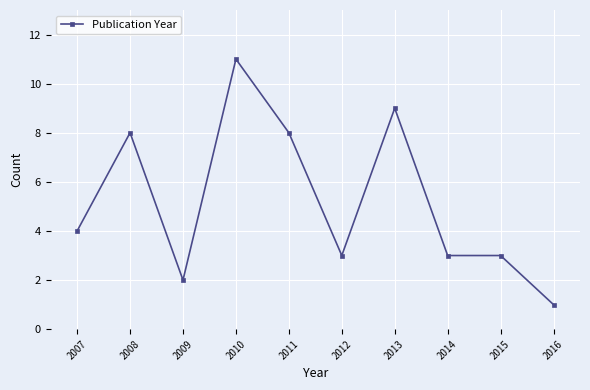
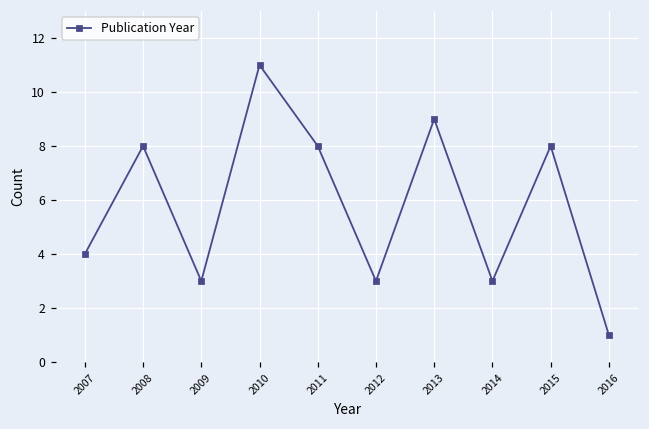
2009: 2 -> 3
2015: 3 -> 8
